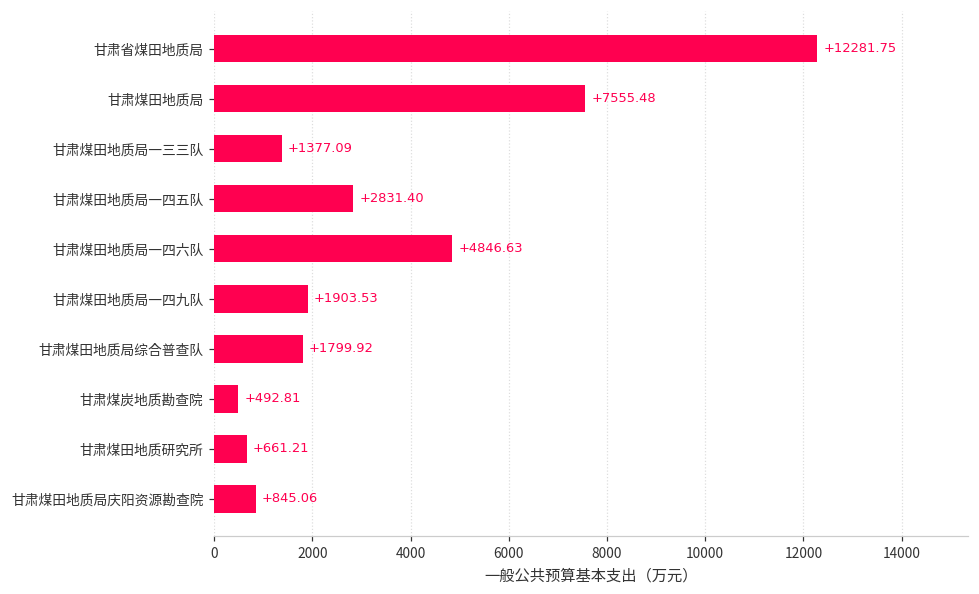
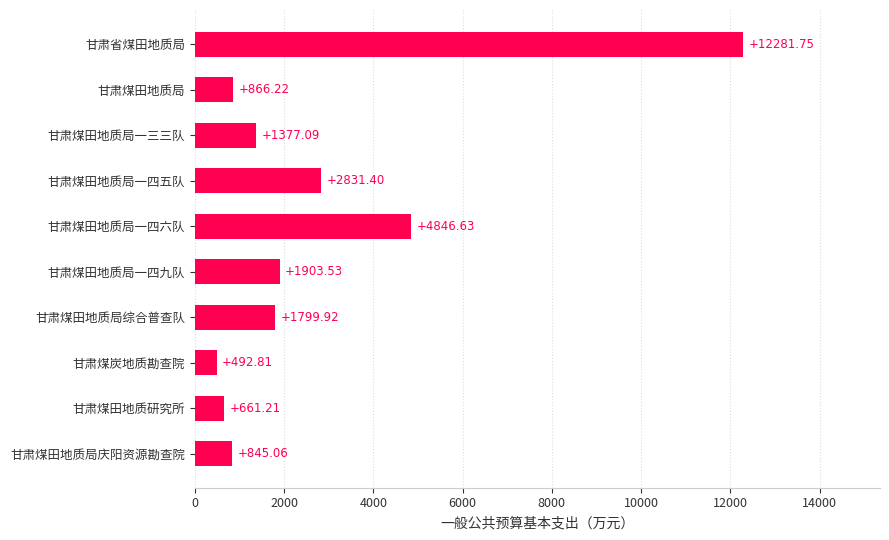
甘肃煤田地质局: +7555.48 -> +866.22
